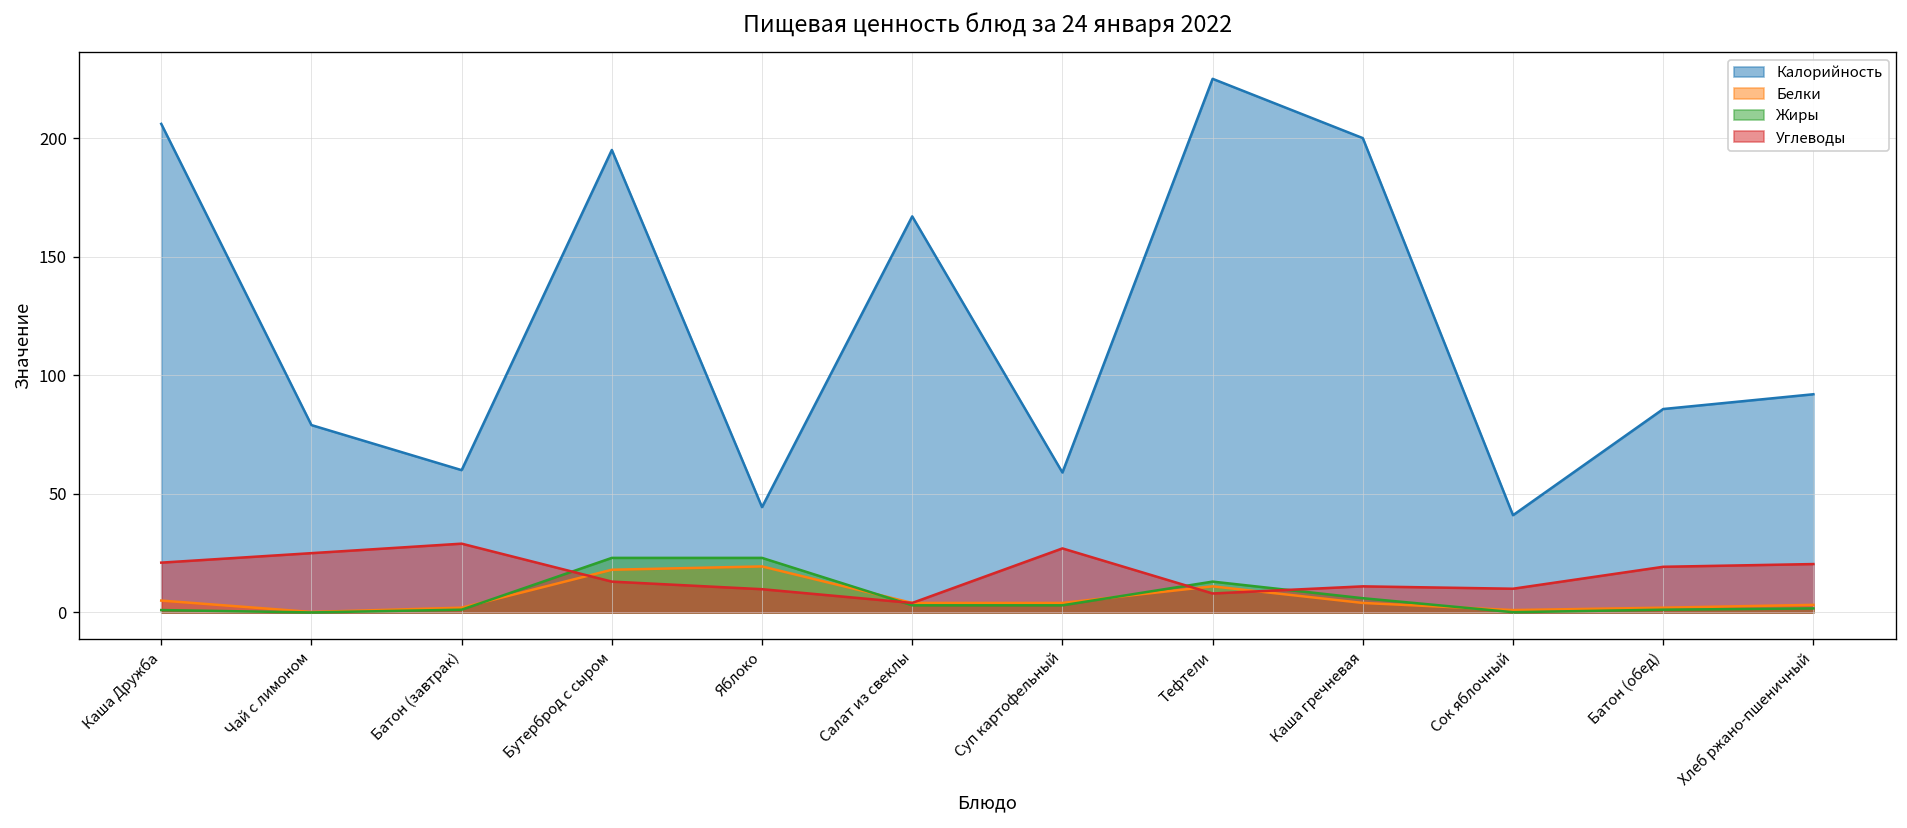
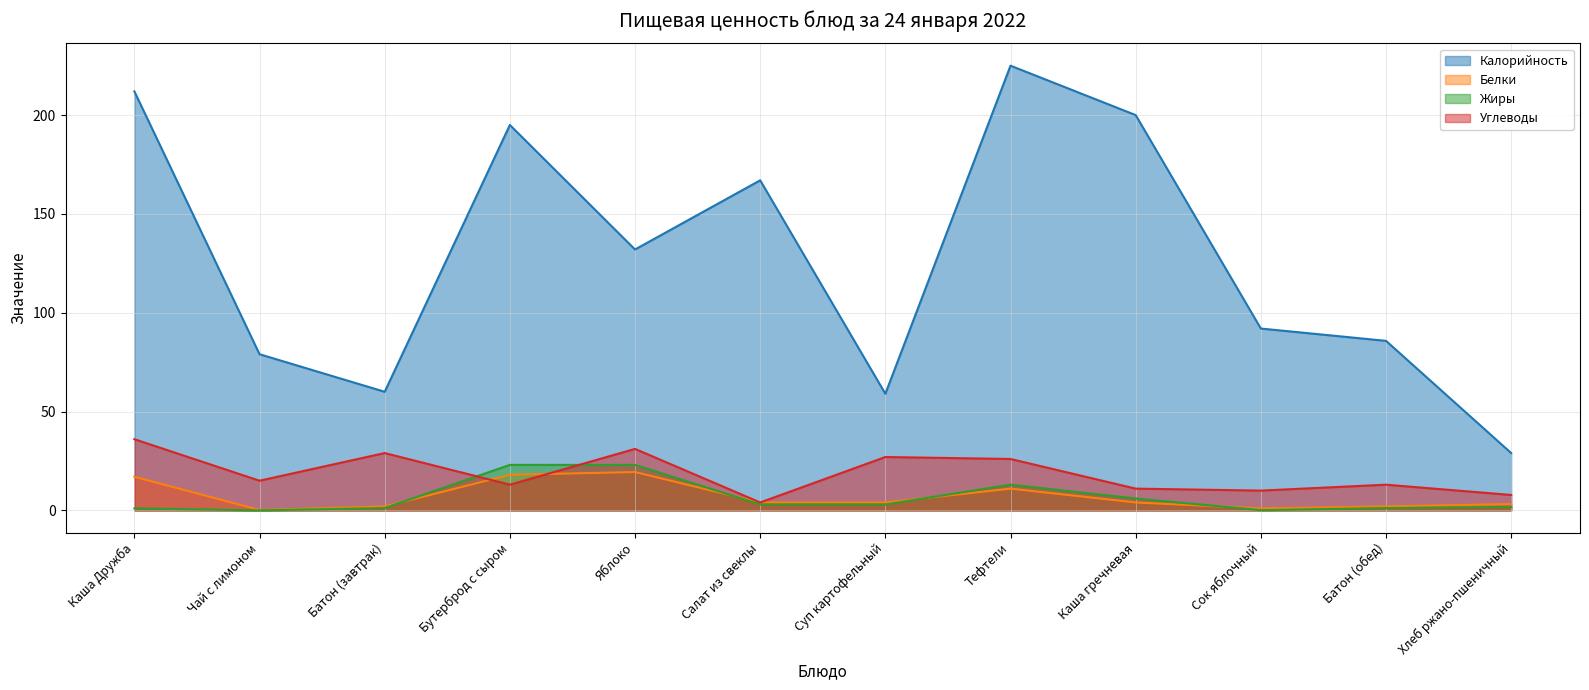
Калорийность, Каша Дружба: 206 -> 212
Белки, Каша Дружба: 5 -> 17
Углеводы, Каша Дружба: 21 -> 36
Углеводы, Чай с лимоном: 25 -> 15
Калорийность, Яблоко: 44 -> 132
Углеводы, Яблоко: 10 -> 31
Углеводы, Тефтели: 8 -> 26
Калорийность, Сок яблочный: 41 -> 92
Углеводы, Батон (обед): 19 -> 13
Калорийность, Хлеб ржано-пшеничный: 92 -> 29
Углеводы, Хлеб ржано-пшеничный: 20 -> 8
